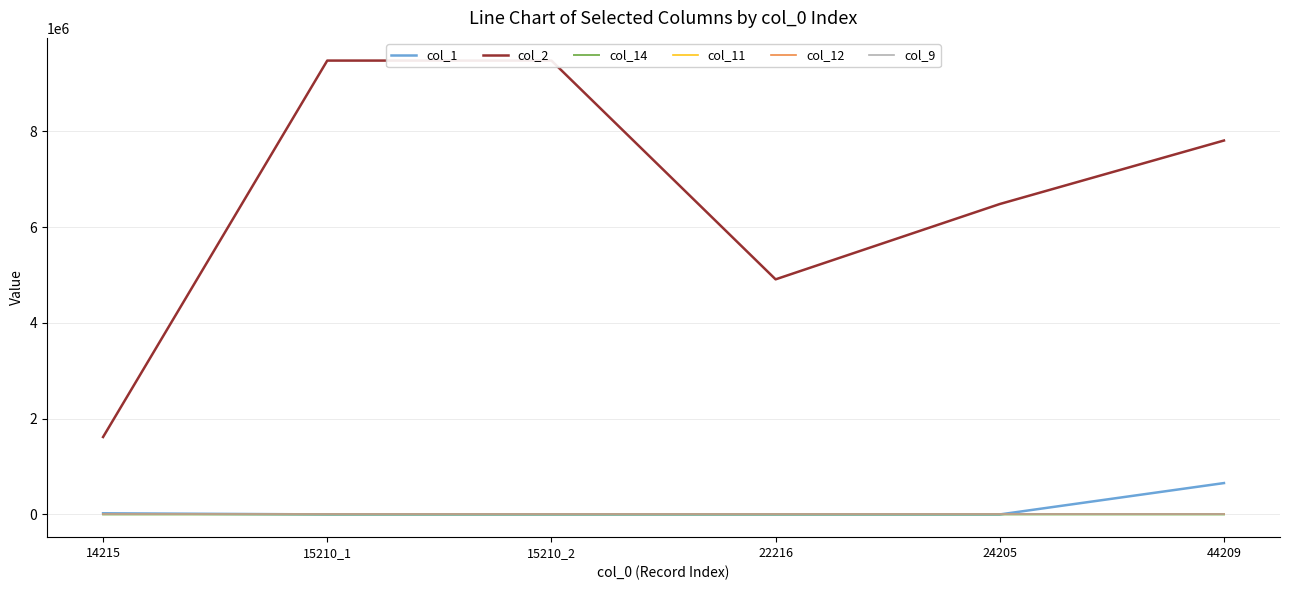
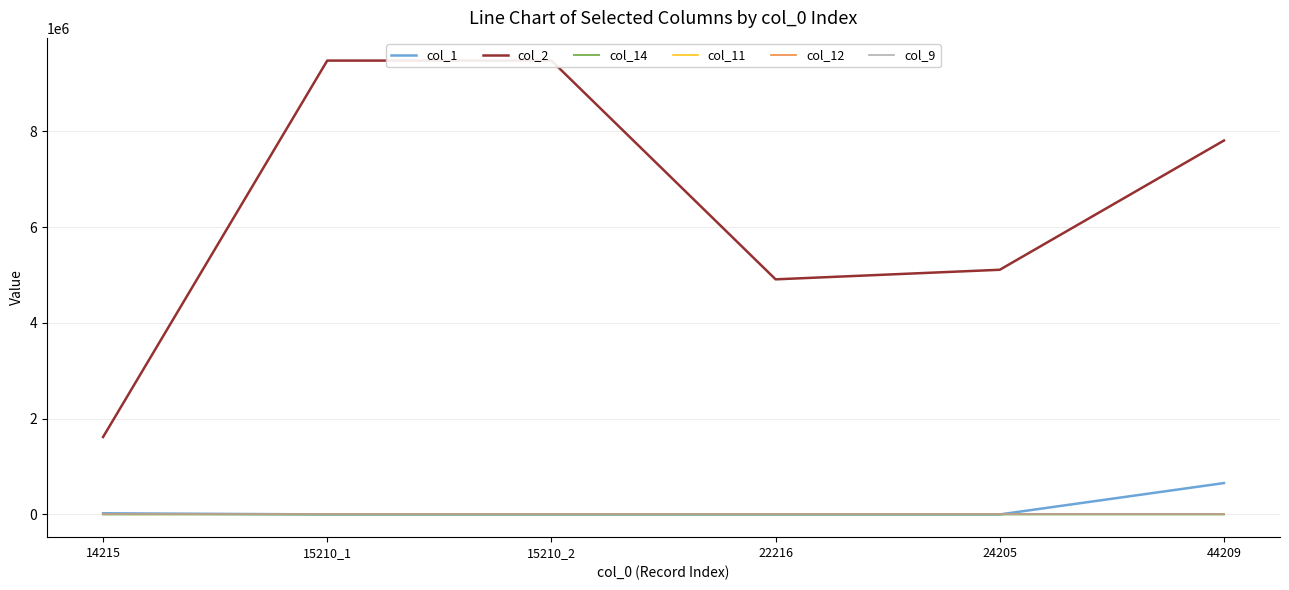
col_2, 24205: 6500000 -> 5100000
